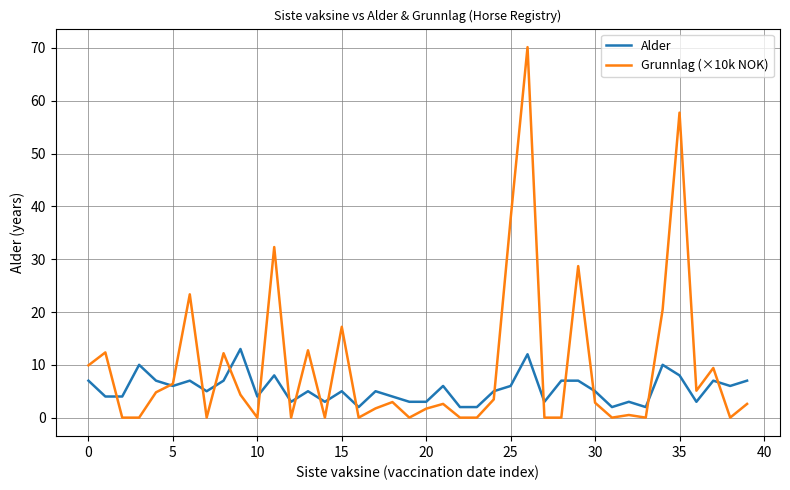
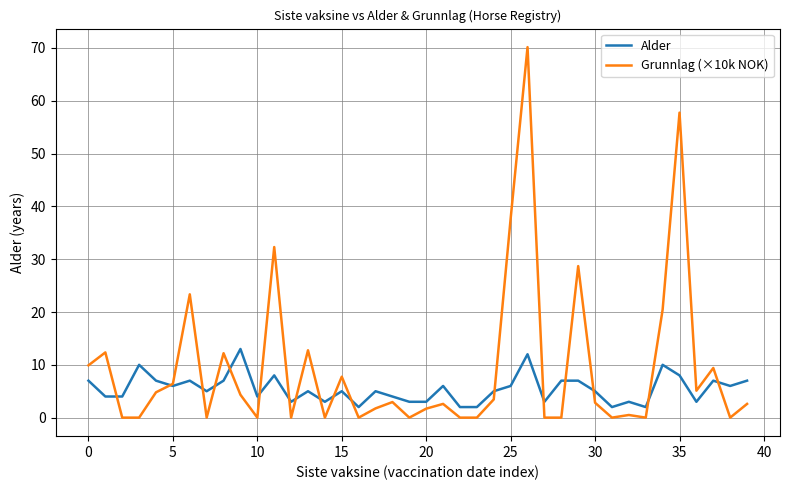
Grunnlag (×10k NOK), 15: 17 -> 8
